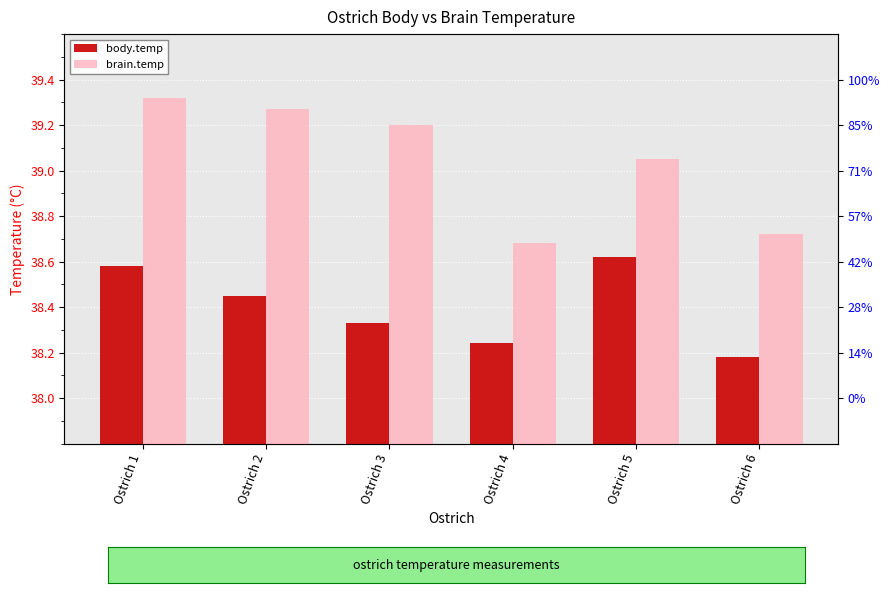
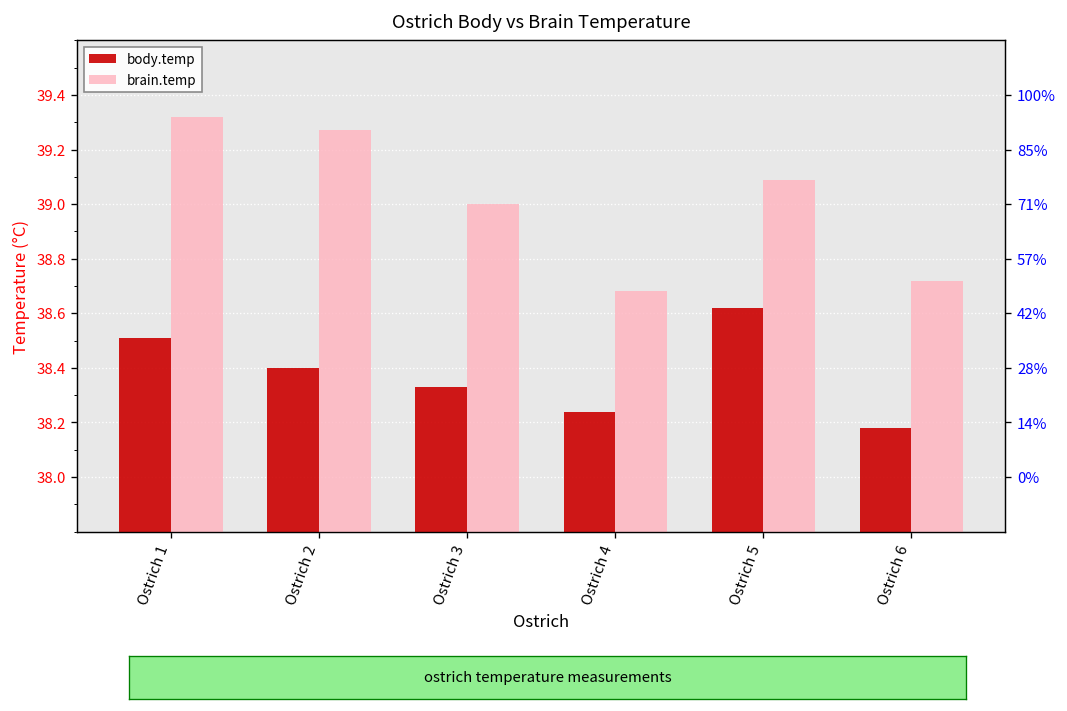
body.temp, Ostrich 1: 38.58 -> 38.51
body.temp, Ostrich 2: 38.45 -> 38.40
brain.temp, Ostrich 3: 39.2 -> 39.0
brain.temp, Ostrich 5: 39.05 -> 39.09
